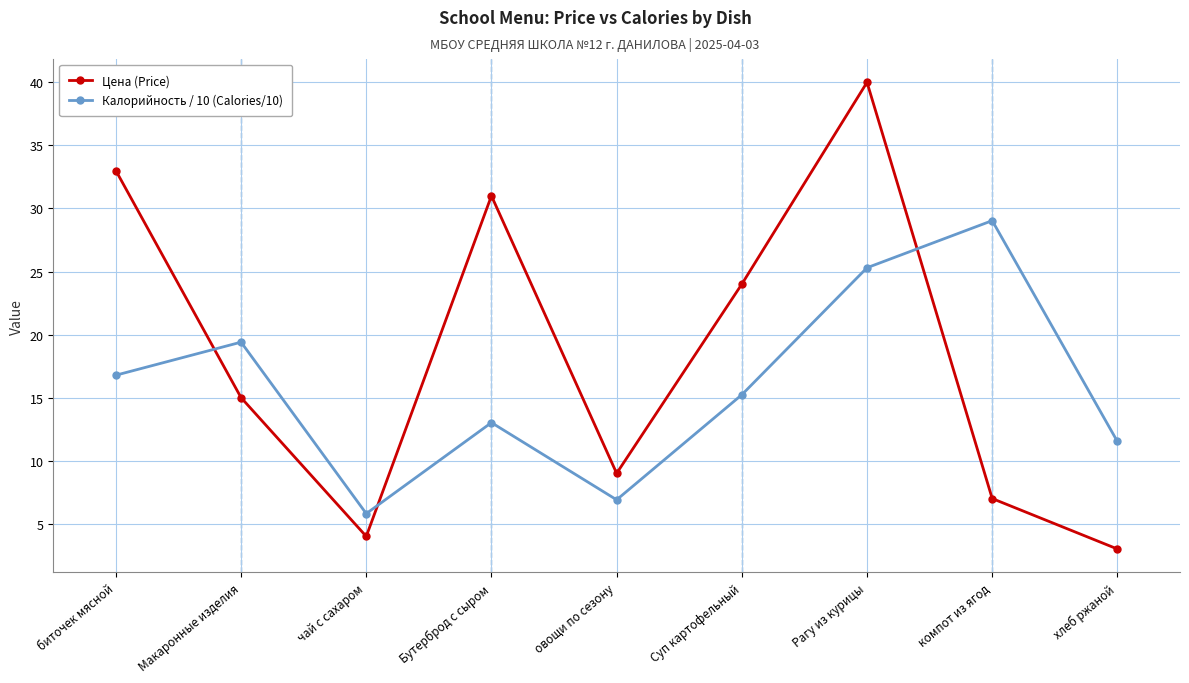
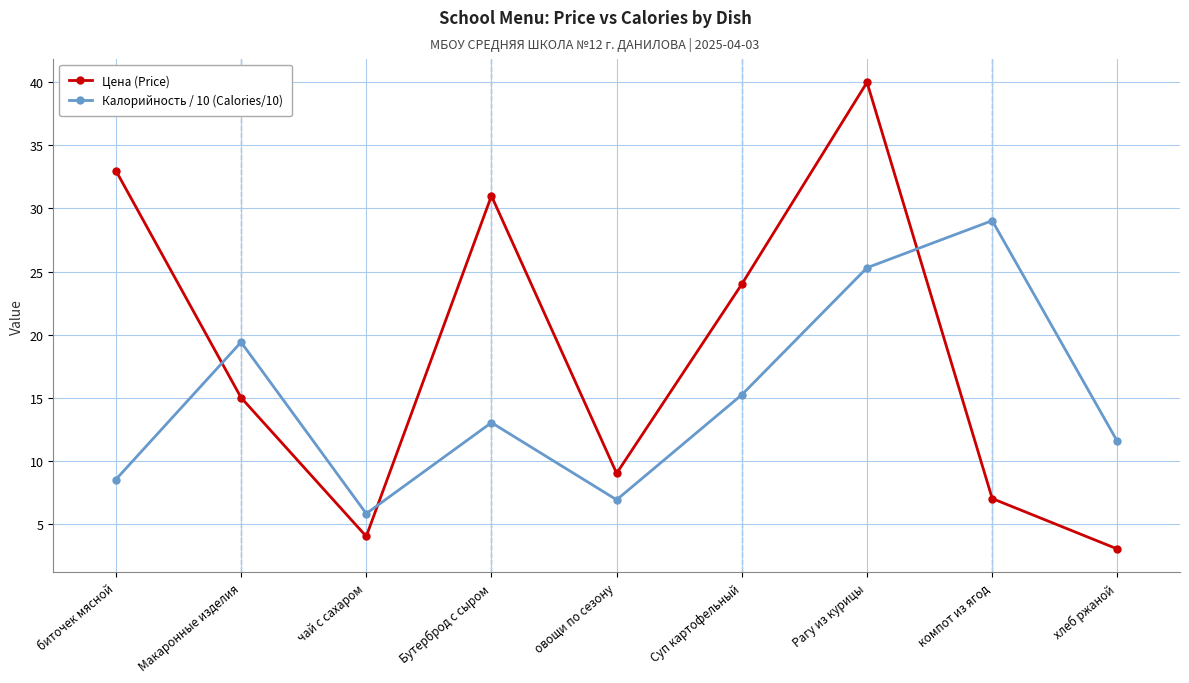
Калорийность / 10 (Calories/10), биточек мясной: 16.8 -> 8.5
